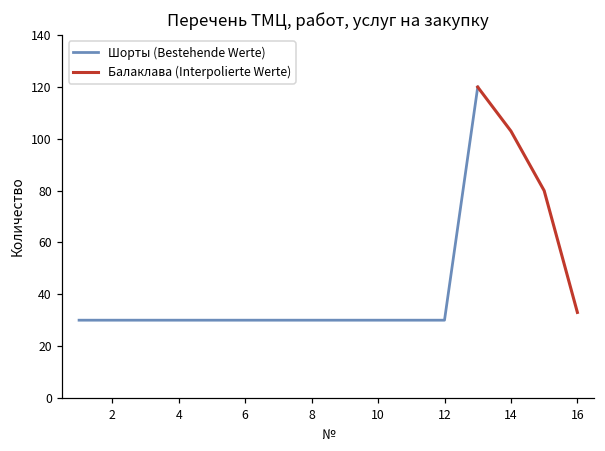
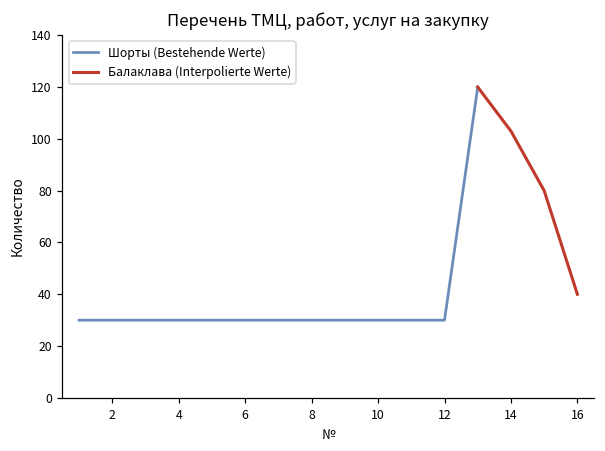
Балаклава (Interpolierte Werte), 16: 33 -> 40
